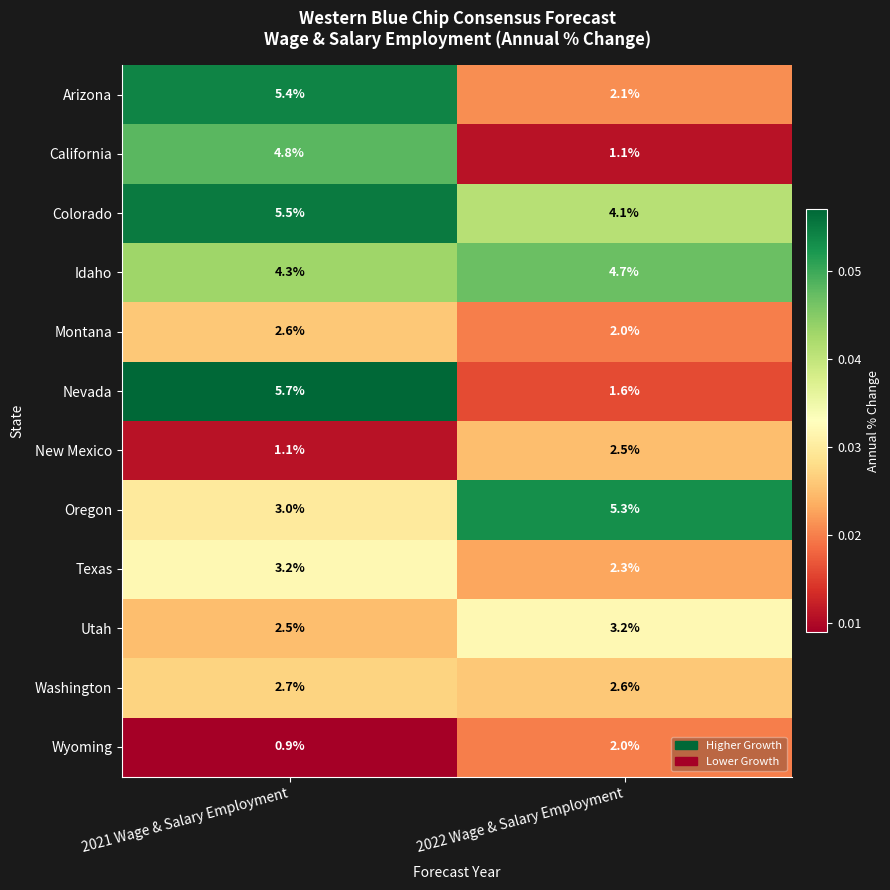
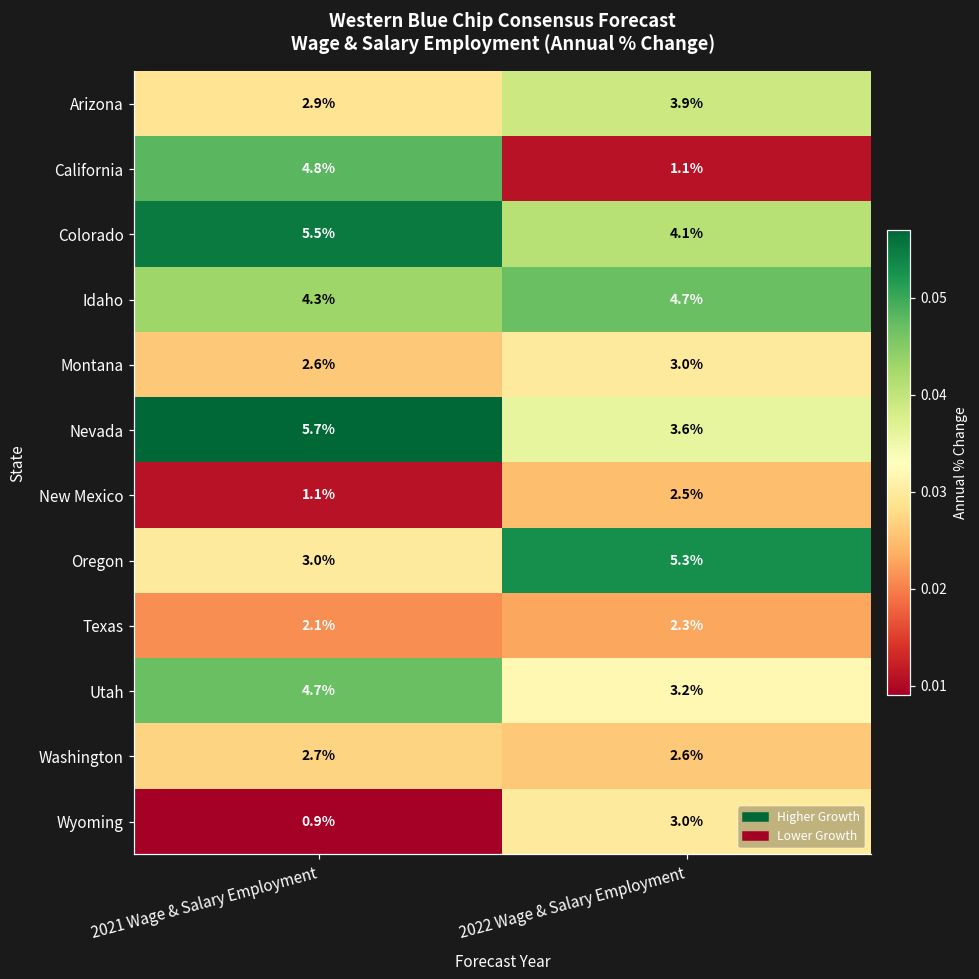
Arizona, 2021 Wage & Salary Employment: 5.4% -> 2.9%
Arizona, 2022 Wage & Salary Employment: 2.1% -> 3.9%
Montana, 2022 Wage & Salary Employment: 2.0% -> 3.0%
Nevada, 2022 Wage & Salary Employment: 1.6% -> 3.6%
Texas, 2021 Wage & Salary Employment: 3.2% -> 2.1%
Utah, 2021 Wage & Salary Employment: 2.5% -> 4.7%
Wyoming, 2022 Wage & Salary Employment: 2.0% -> 3.0%
